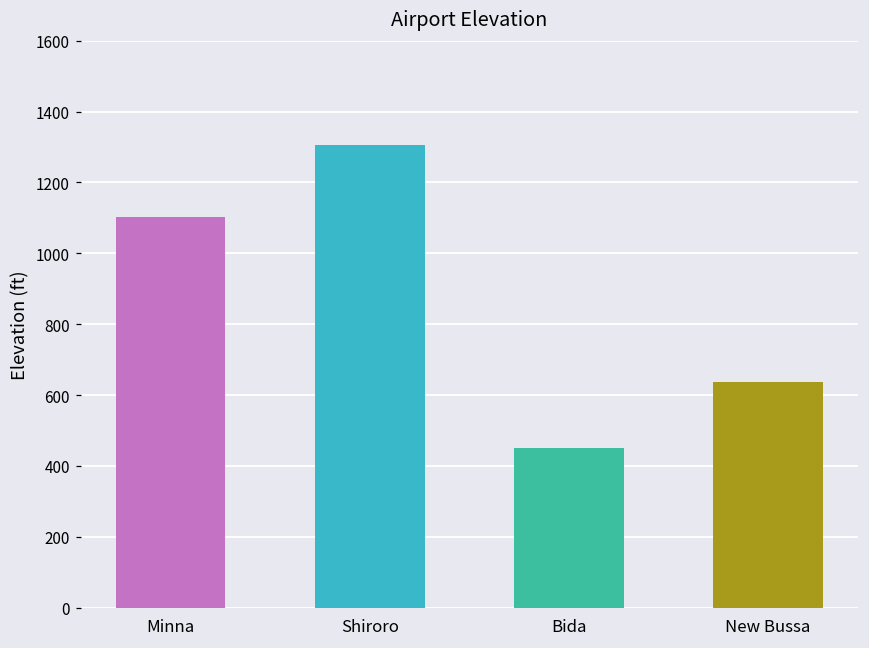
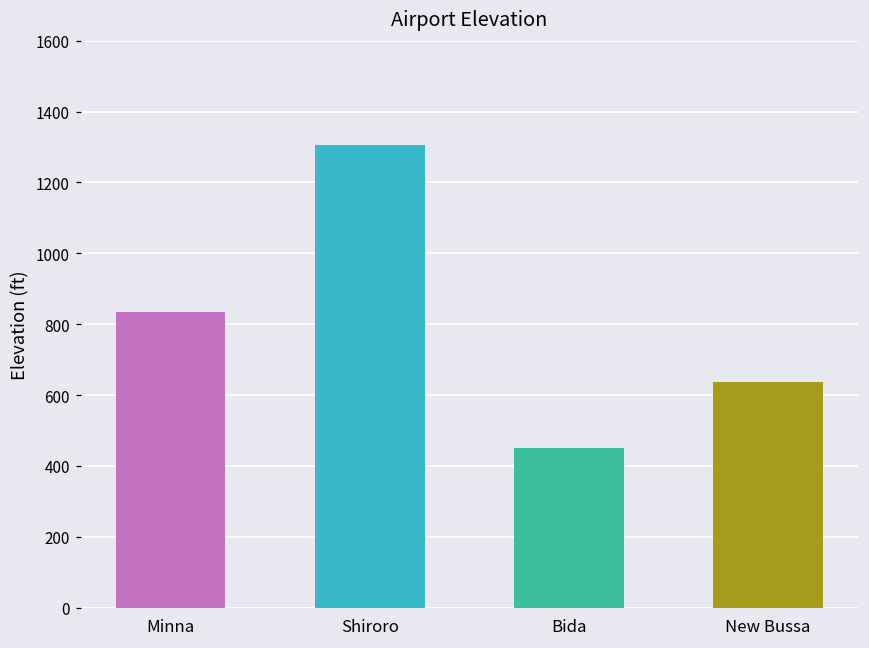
Minna: 1100 -> 830
